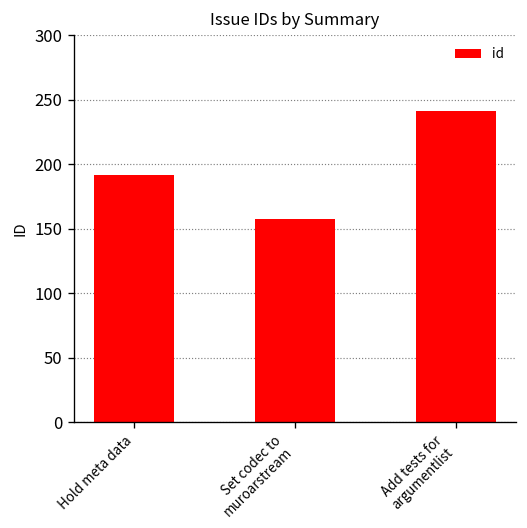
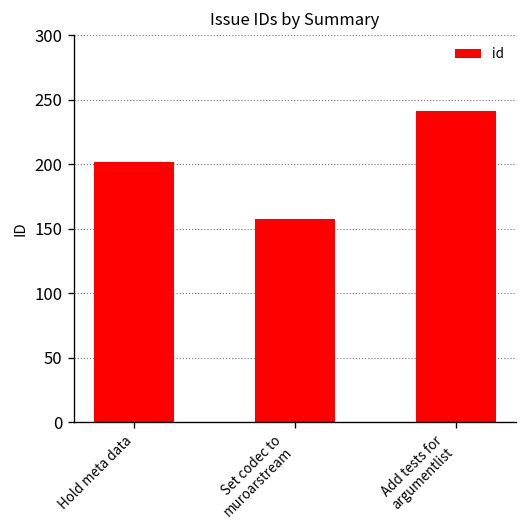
Hold meta data: 192 -> 202
